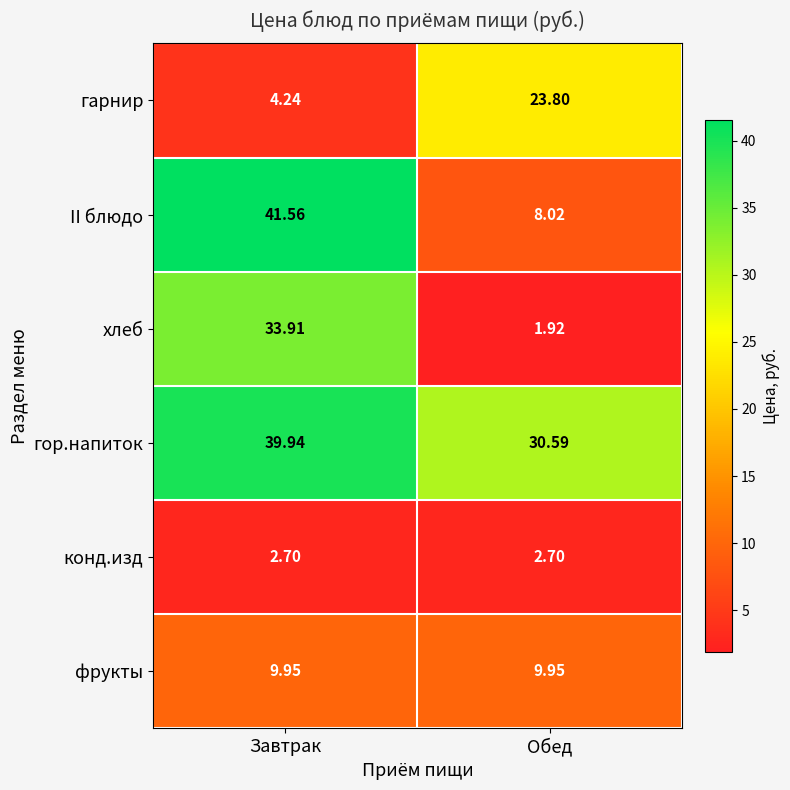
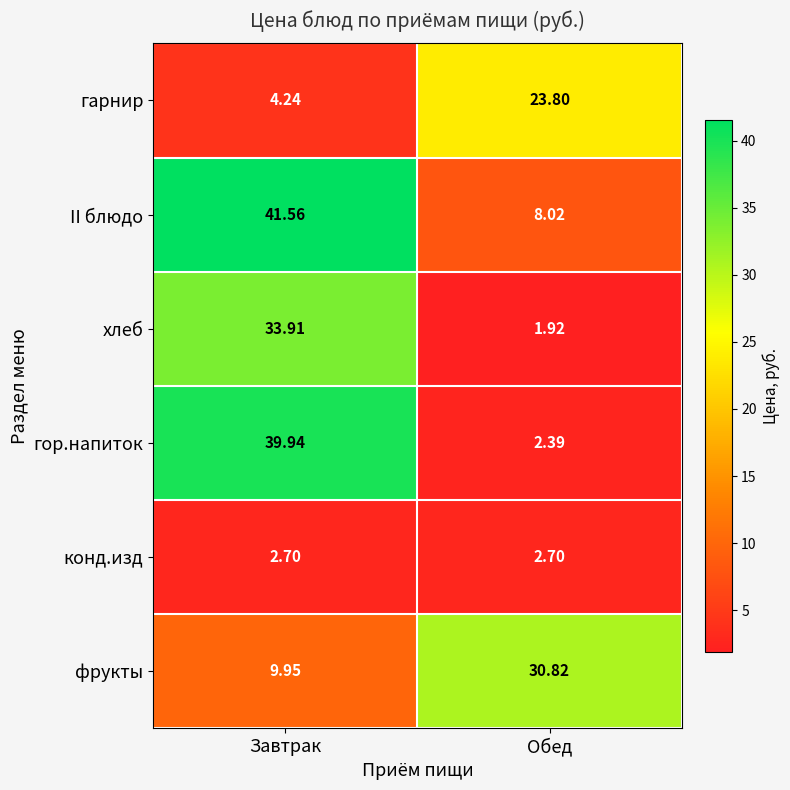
гор.напиток, Обед: 30.59 -> 2.39
фрукты, Обед: 9.95 -> 30.82
